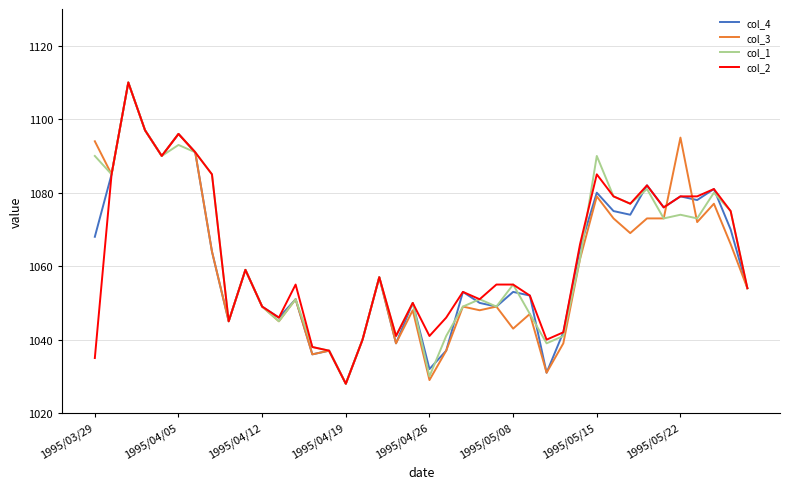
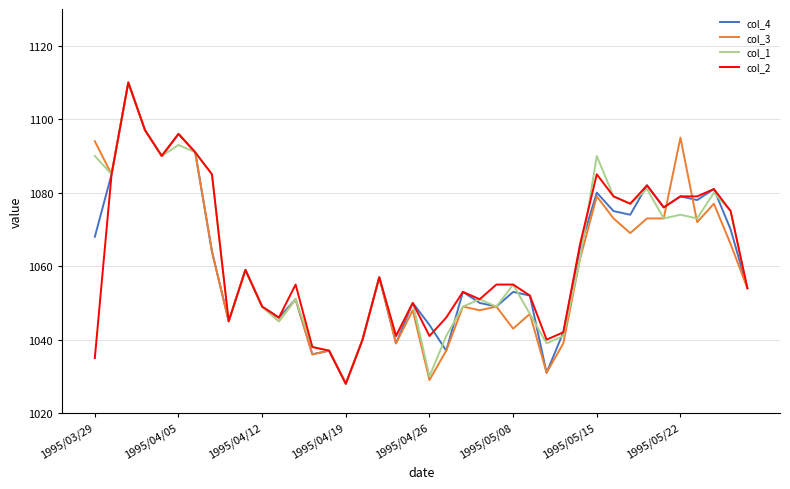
col_4, 1995/04/26: 1032 -> 1044
